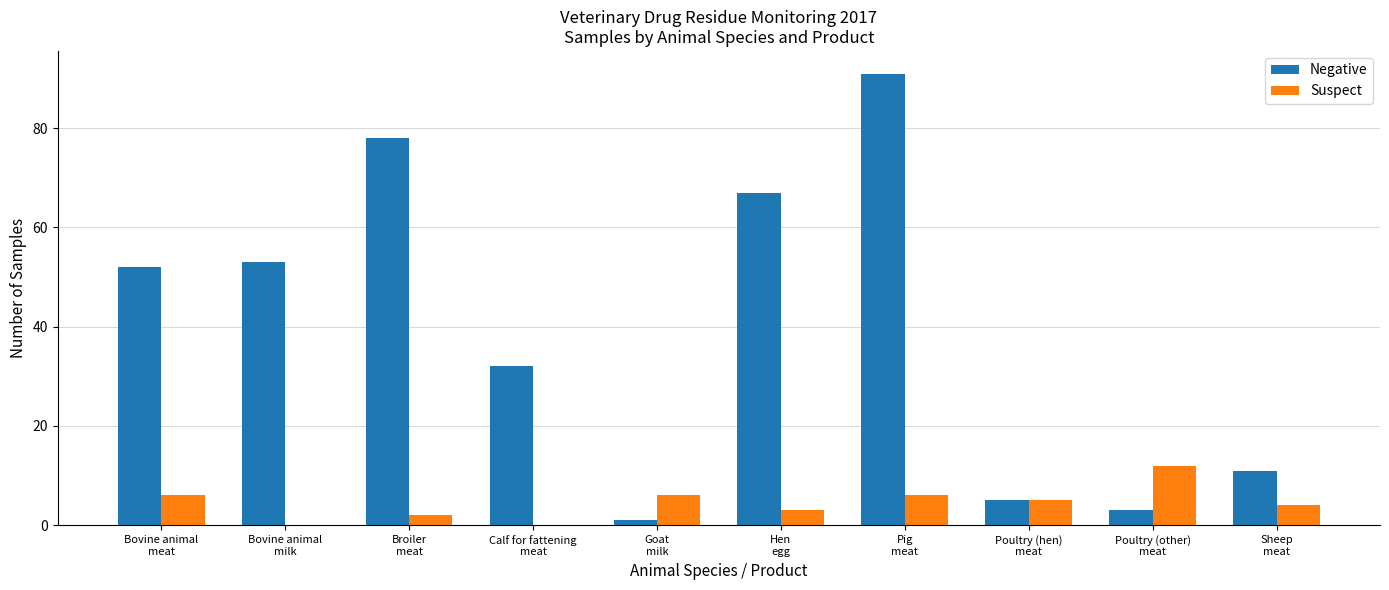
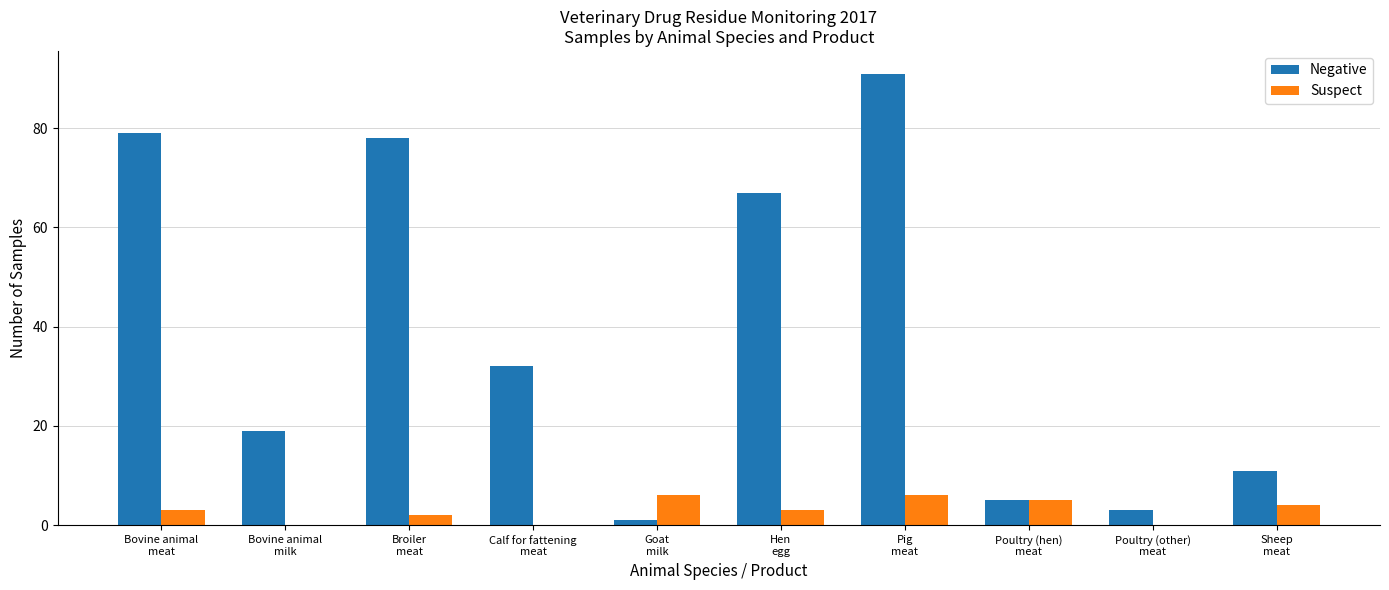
Negative, Bovine animal meat: 52 -> 79
Suspect, Bovine animal meat: 6 -> 3
Negative, Bovine animal milk: 53 -> 19
Suspect, Poultry (other) meat: 12 -> 0
